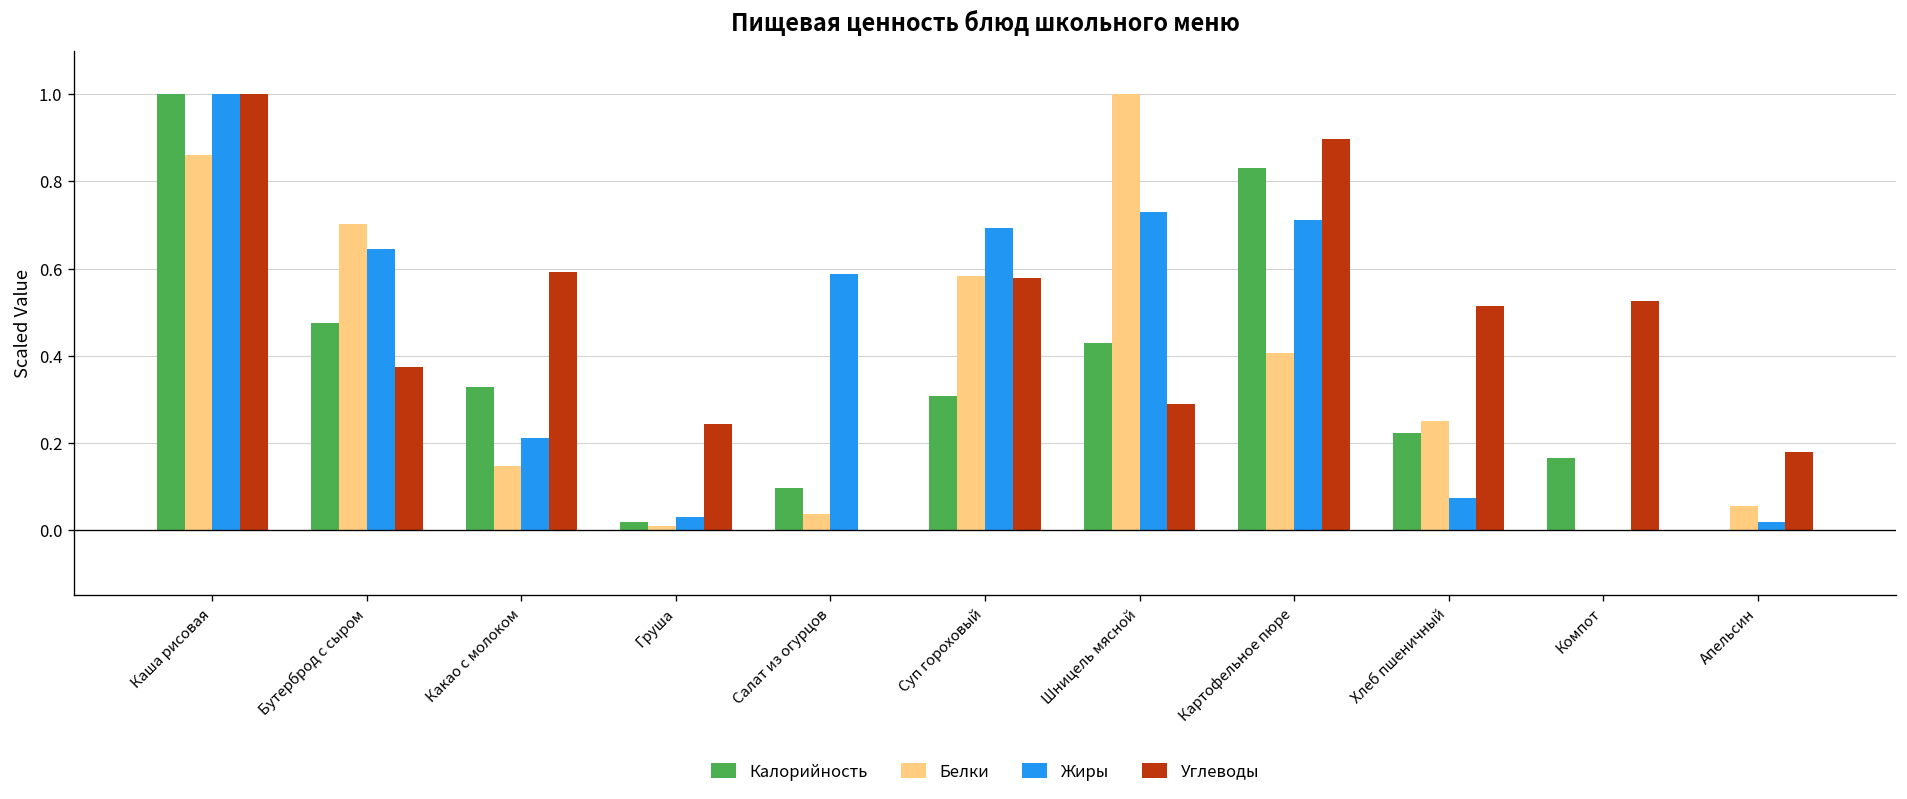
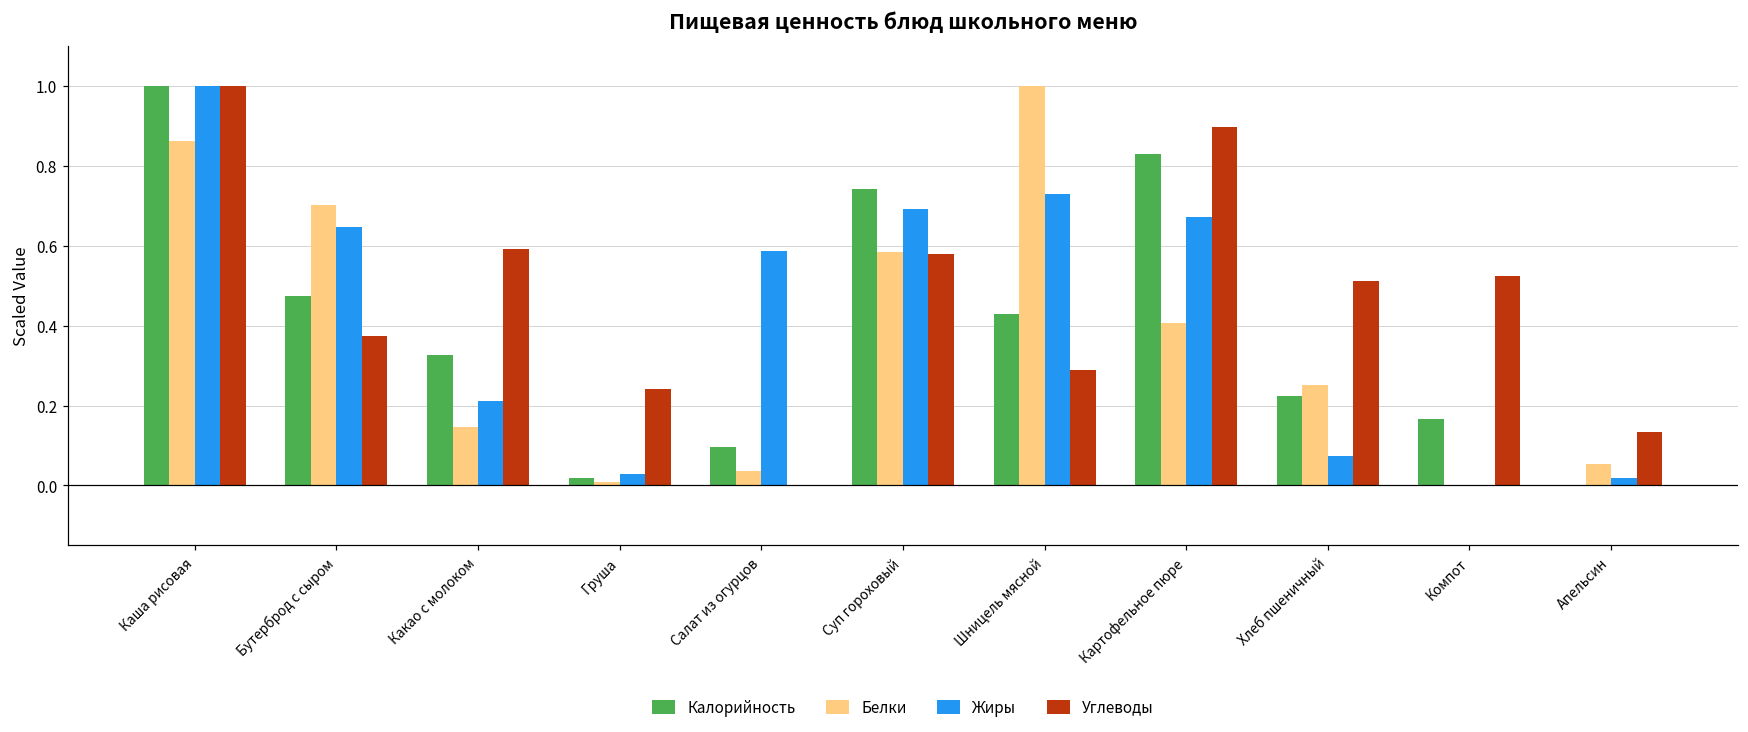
Калорийность, Суп гороховый: 0.31 -> 0.74
Жиры, Картофельное пюре: 0.71 -> 0.67
Углеводы, Апельсин: 0.18 -> 0.13
